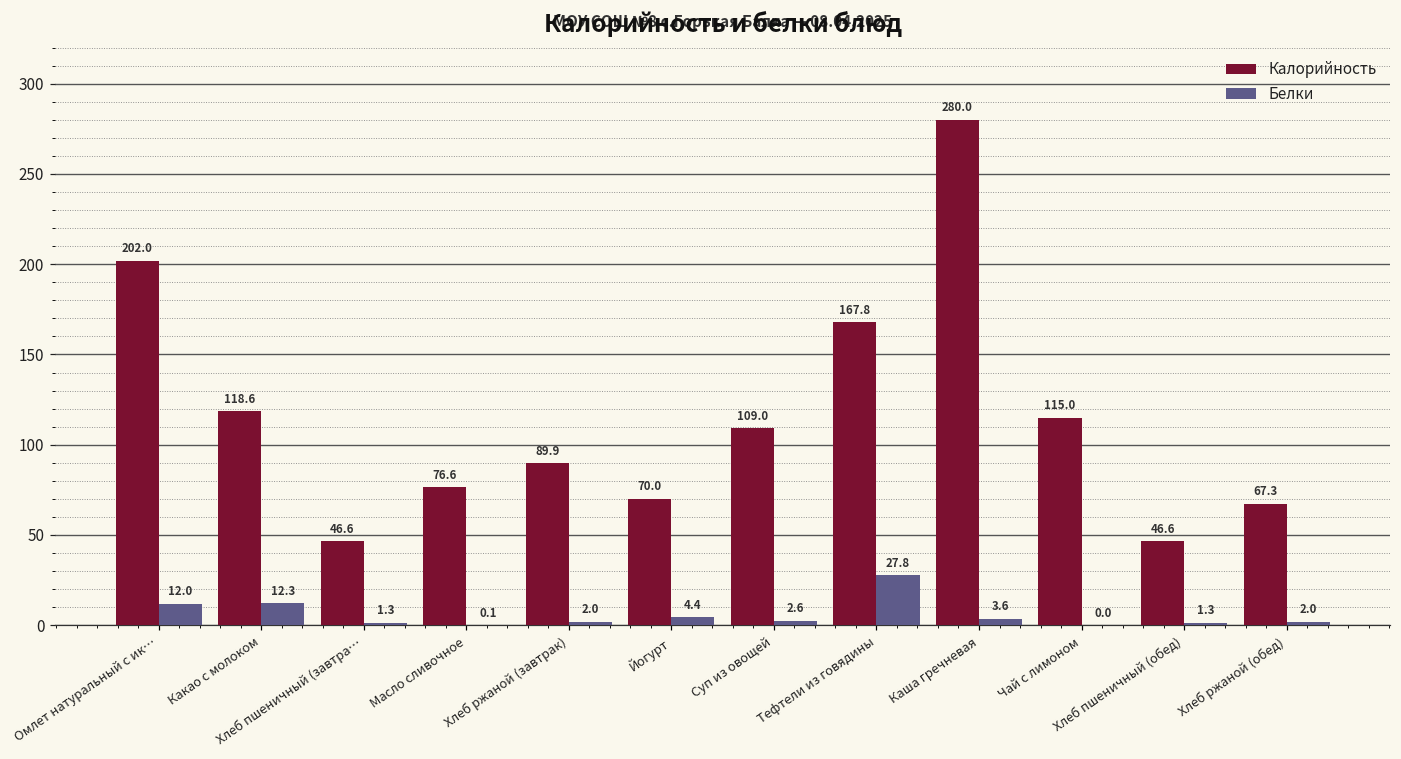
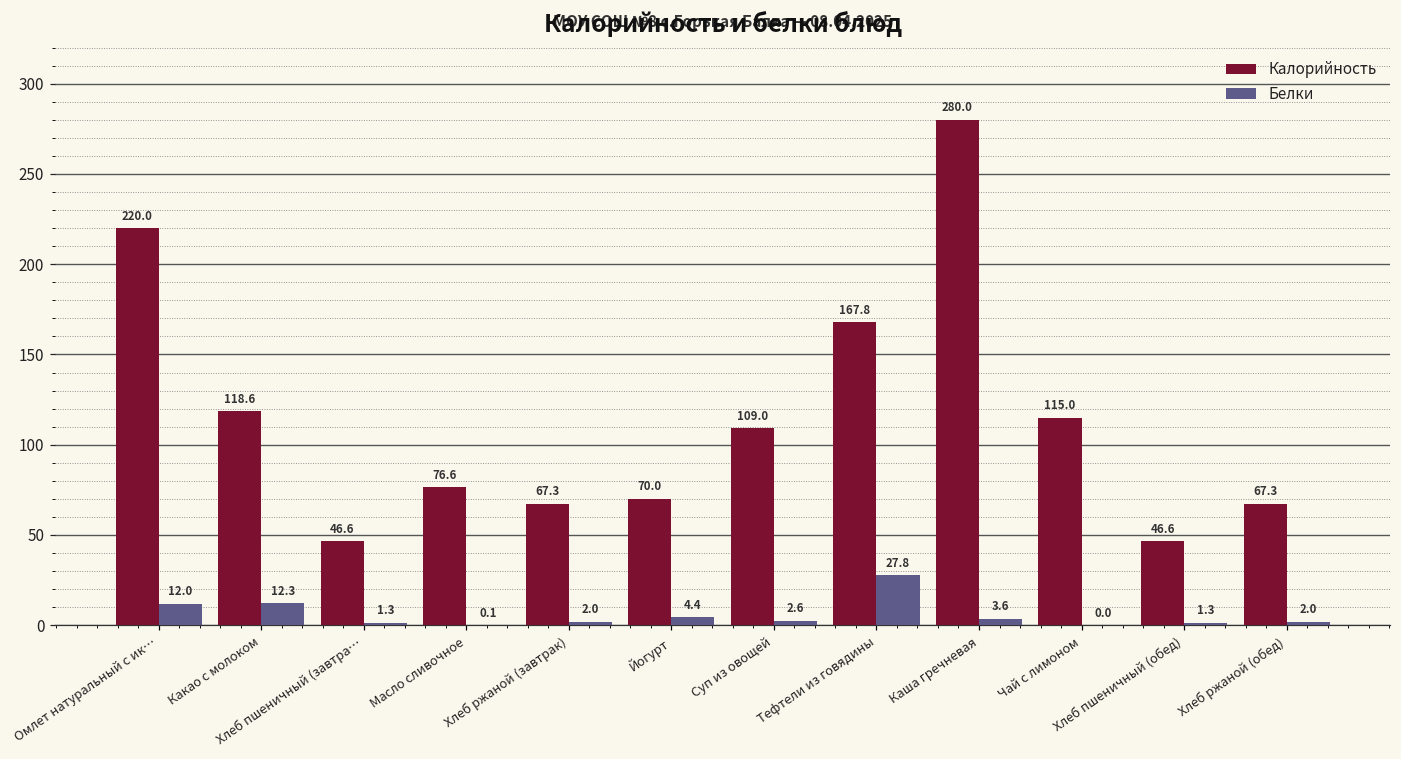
Калорийность, Омлет натуральный с ик…: 202.0 -> 220.0
Калорийность, Хлеб ржаной (завтрак): 89.9 -> 67.3
